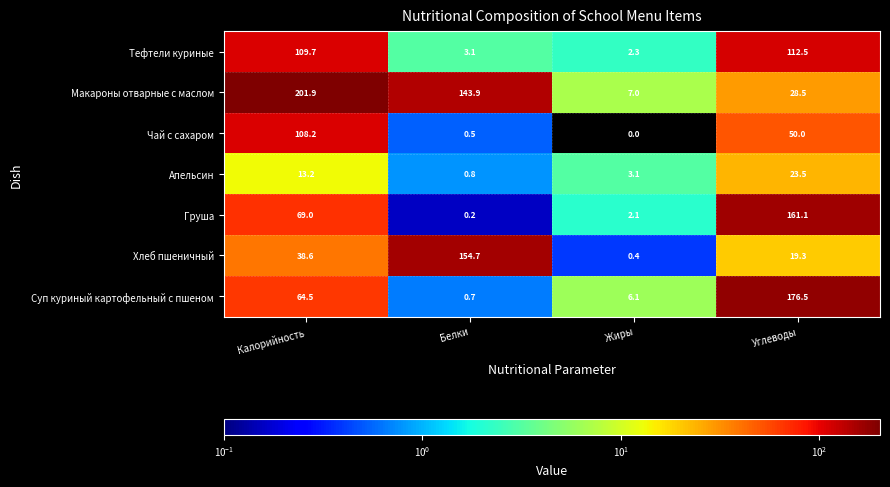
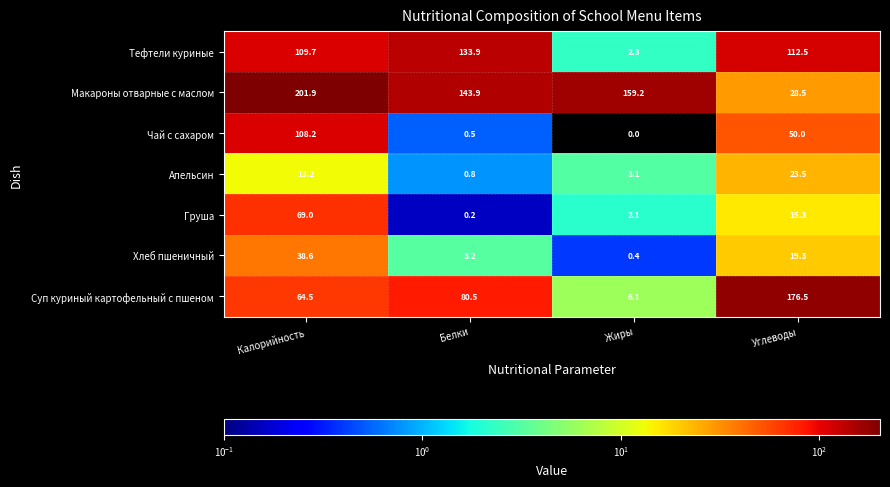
Тефтели куриные, Белки: 3.1 -> 133.9
Макароны отварные с маслом, Жиры: 7.0 -> 159.2
Груша, Углеводы: 161.1 -> 15.3
Хлеб пшеничный, Белки: 154.7 -> 3.2
Суп куриный картофельный с пшеном, Белки: 0.7 -> 80.5
